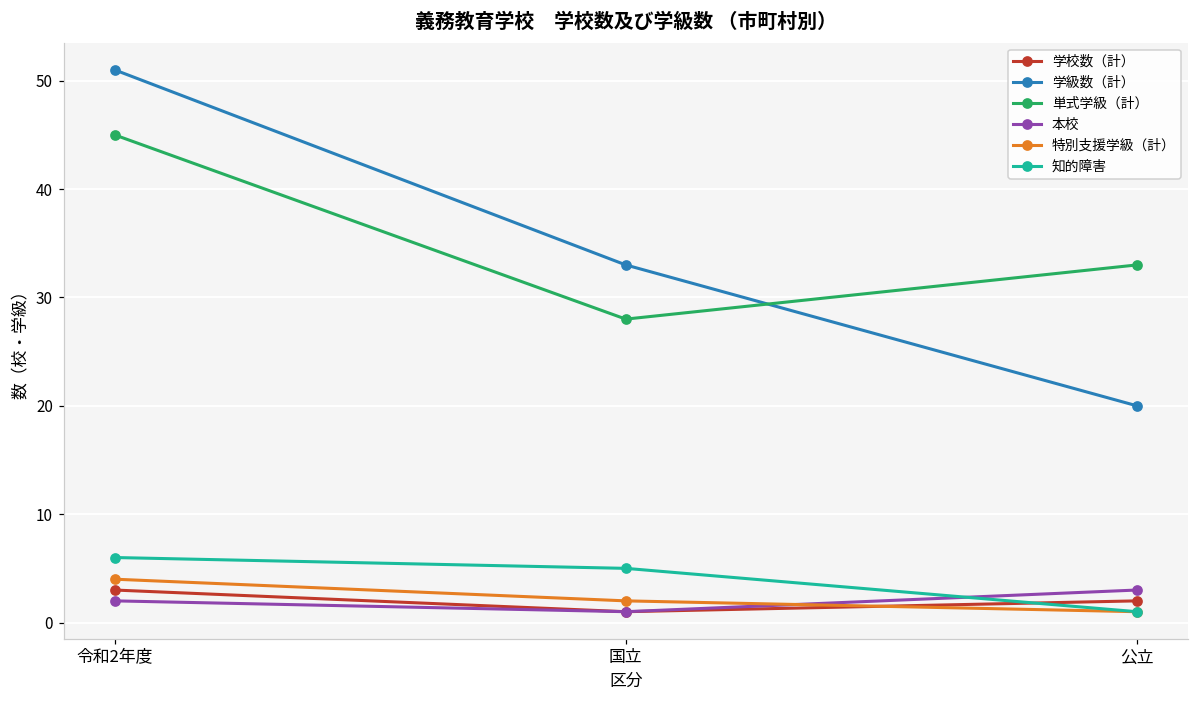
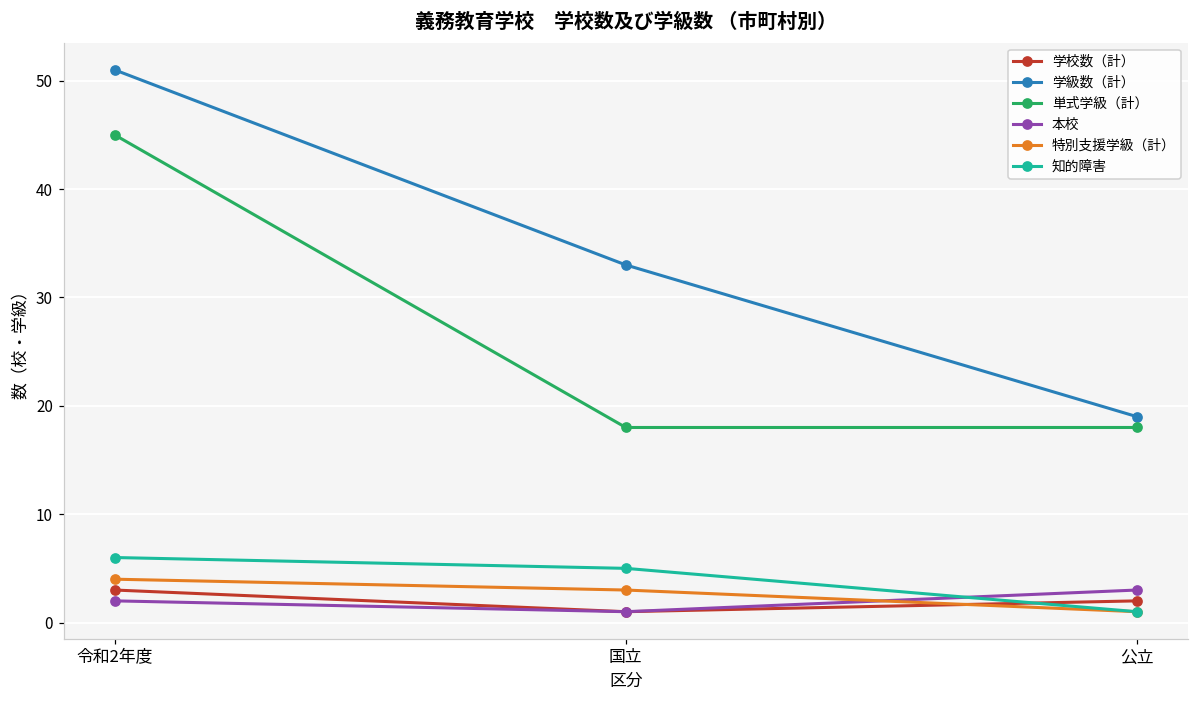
単式学級（計）, 国立: 28 -> 18
特別支援学級（計）, 国立: 2 -> 3
学級数（計）, 公立: 20 -> 19
単式学級（計）, 公立: 33 -> 18
